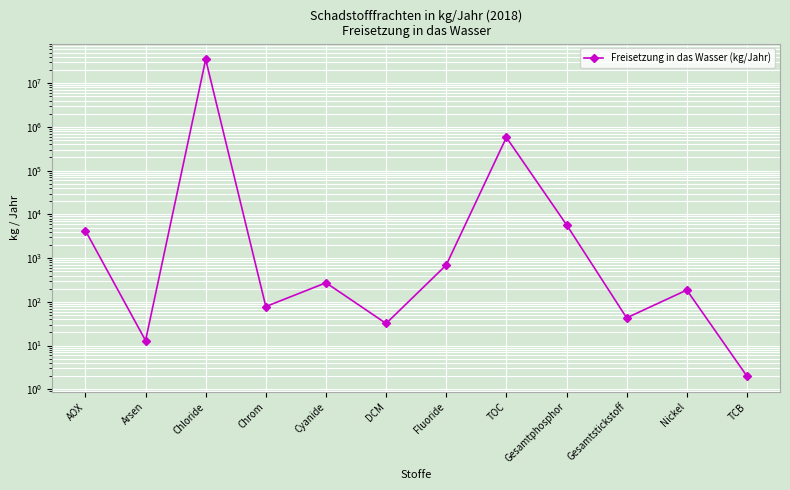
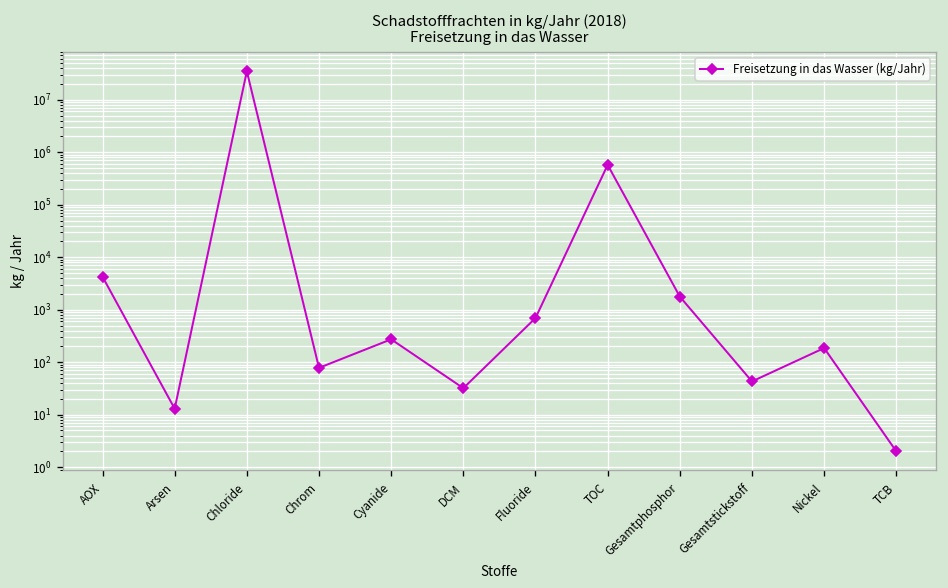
Gesamtphosphor: 6000 -> 1800
